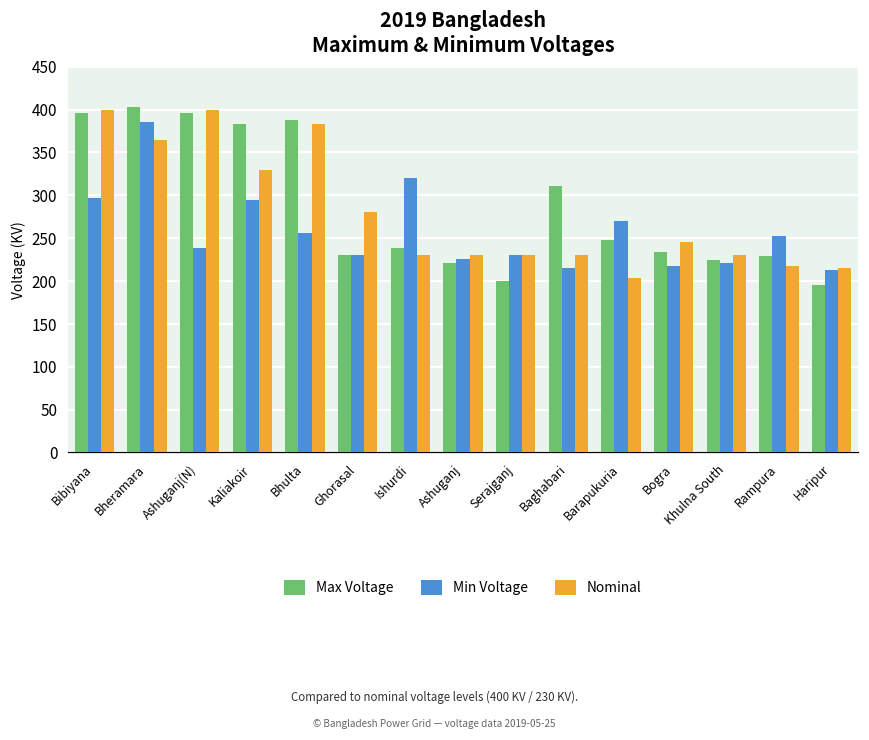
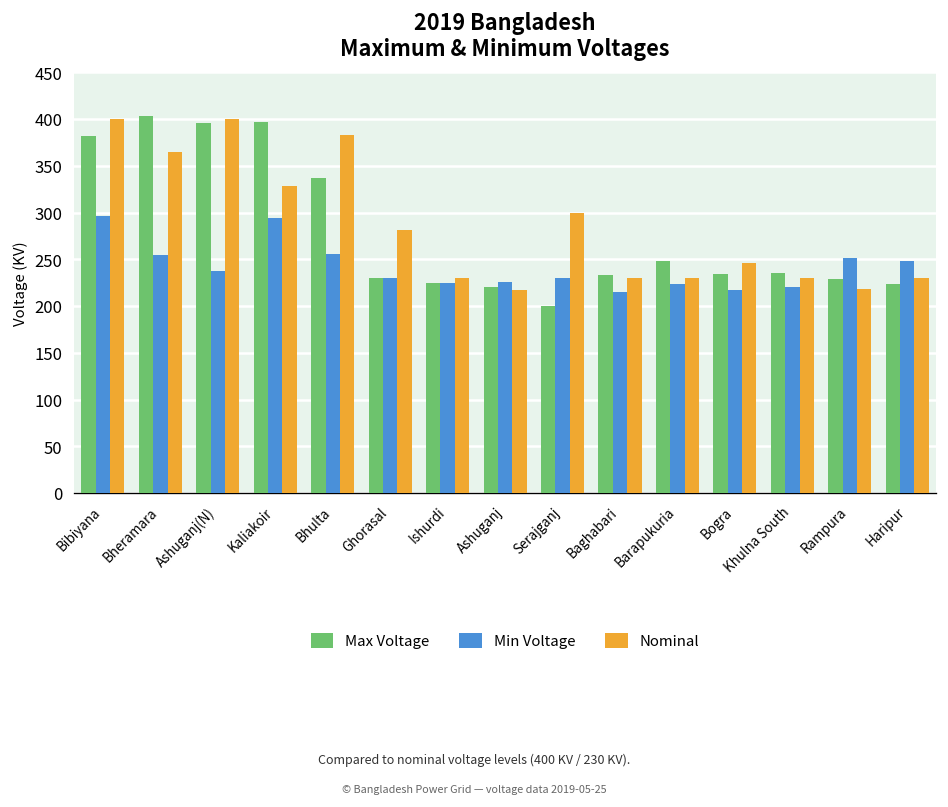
Max Voltage, Bibiyana: 400 -> 380
Min Voltage, Bheramara: 390 -> 260
Max Voltage, Kaliakoir: 380 -> 400
Max Voltage, Bhulta: 390 -> 340
Max Voltage, Ishurdi: 240 -> 230
Min Voltage, Ishurdi: 320 -> 230
Nominal, Ashuganj: 230 -> 220
Nominal, Serajganj: 230 -> 300
Max Voltage, Baghabari: 310 -> 230
Min Voltage, Barapukuria: 270 -> 220
Nominal, Barapukuria: 200 -> 230
Max Voltage, Khulna South: 220 -> 240
Max Voltage, Haripur: 200 -> 220
Min Voltage, Haripur: 210 -> 250
Nominal, Haripur: 220 -> 230
